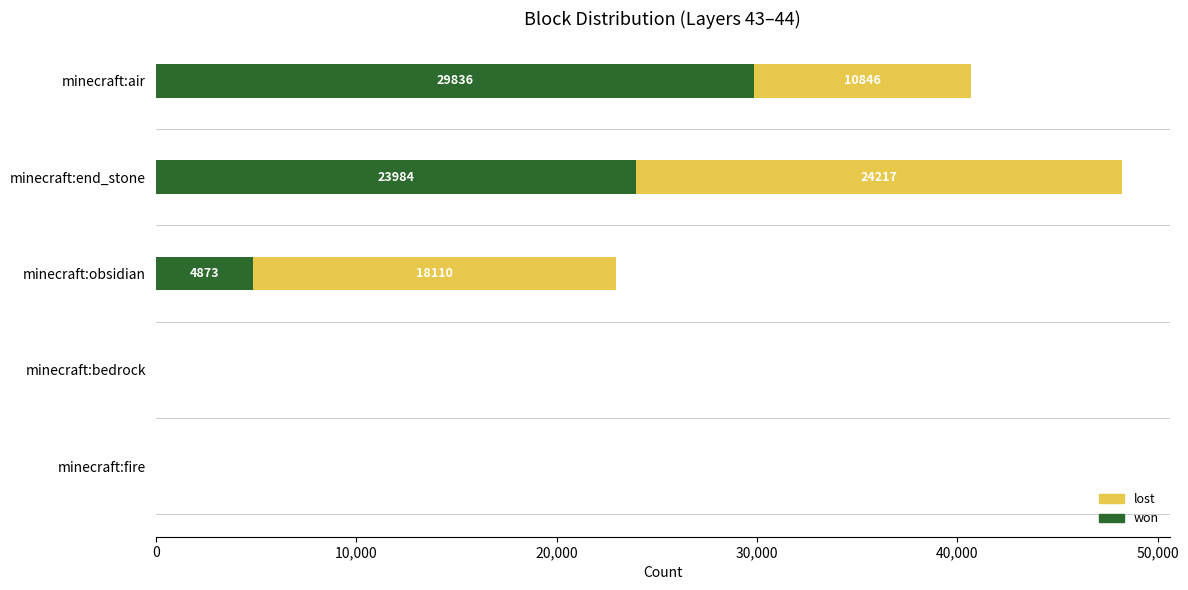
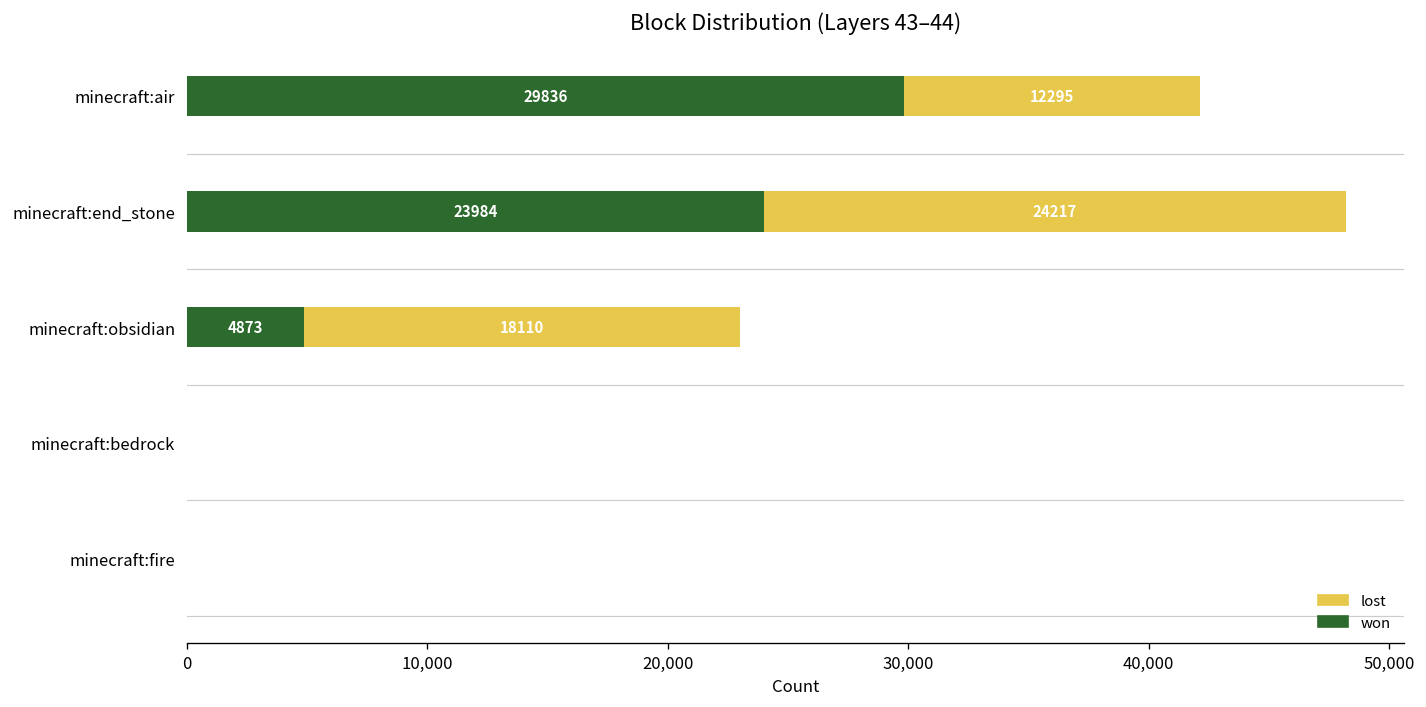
lost, minecraft:air: 10846 -> 12295
